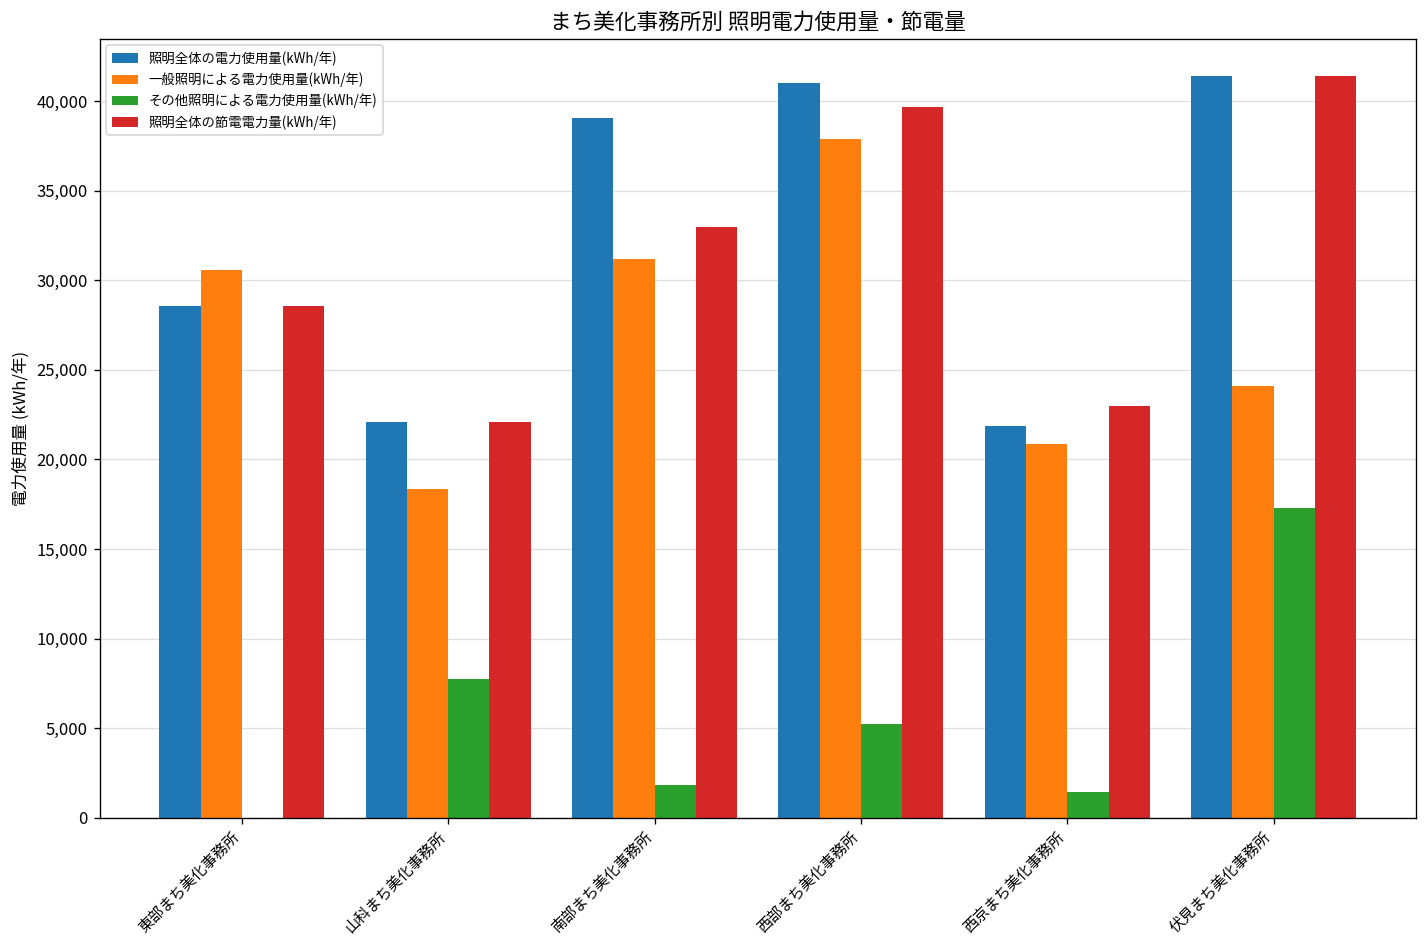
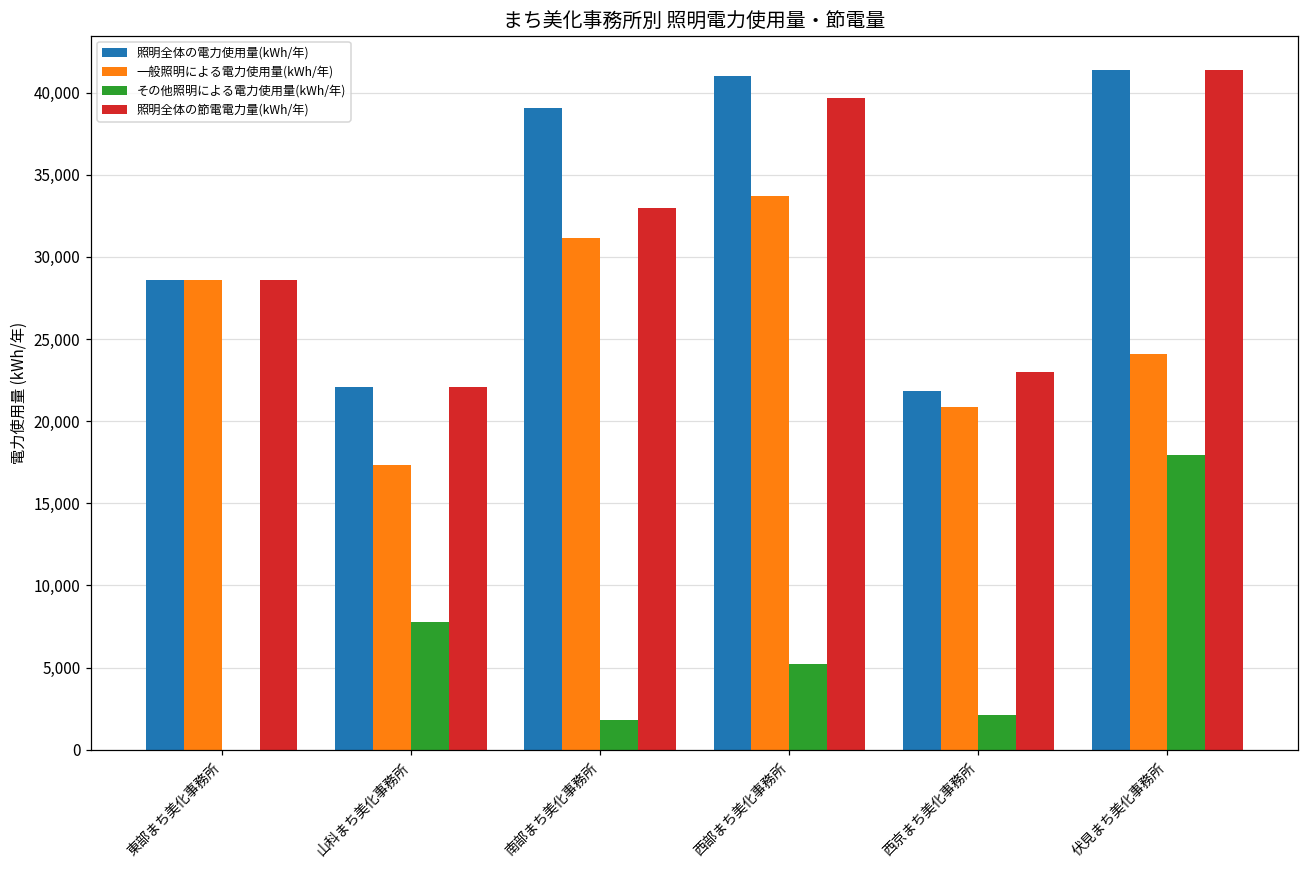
一般照明による電力使用量(kWh/年), 東部まち美化事務所: 30,600 -> 28,600
一般照明による電力使用量(kWh/年), 山科まち美化事務所: 18,300 -> 17,300
一般照明による電力使用量(kWh/年), 西部まち美化事務所: 37,900 -> 33,700
その他照明による電力使用量(kWh/年), 西京まち美化事務所: 1,500 -> 2,100
その他照明による電力使用量(kWh/年), 伏見まち美化事務所: 17,300 -> 17,900
